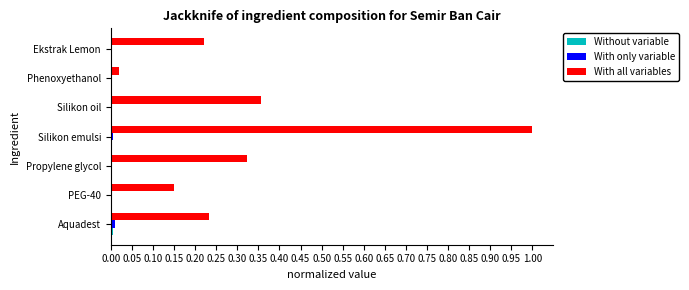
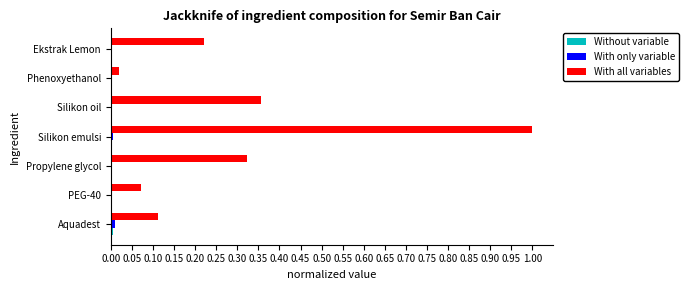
With all variables, PEG-40: 0.15 -> 0.07
With all variables, Aquadest: 0.23 -> 0.11
